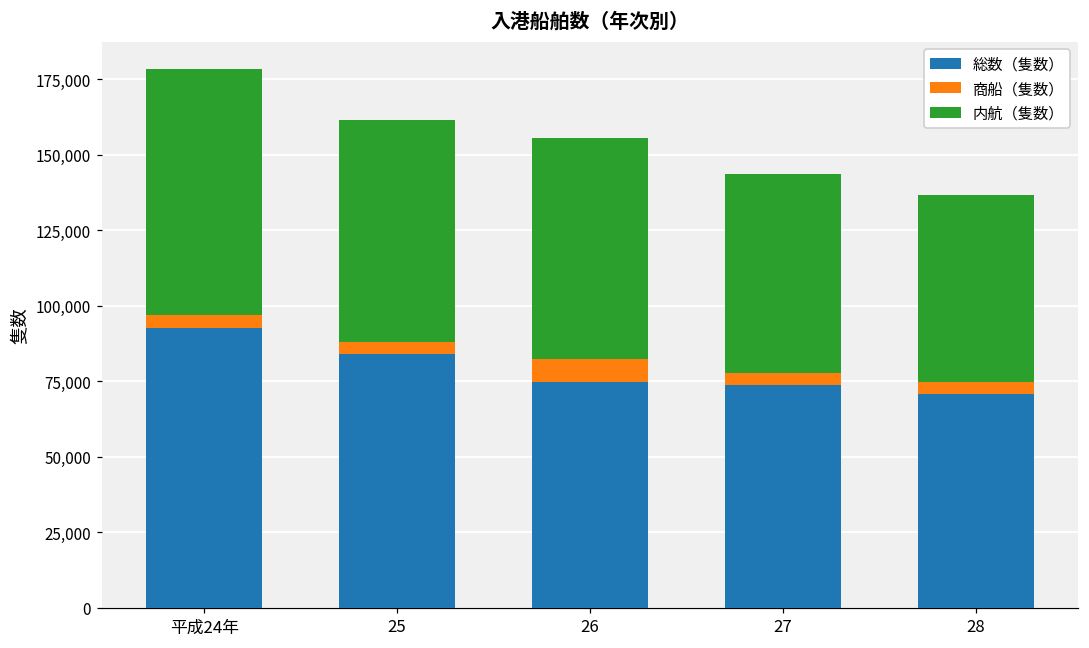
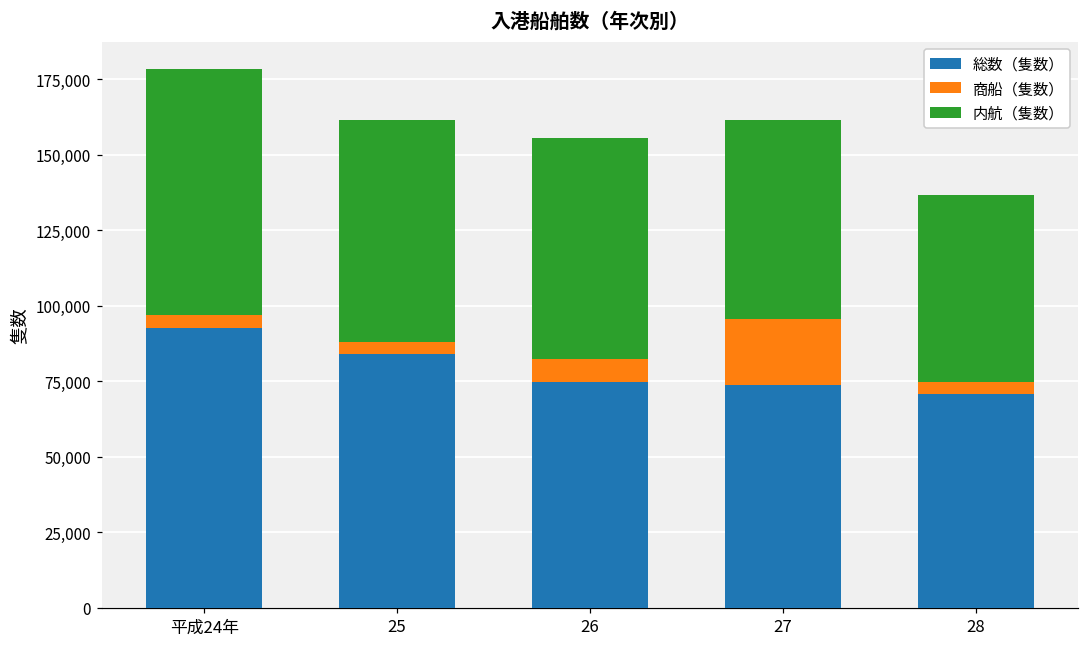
商船（隻数）, 27: 4,000 -> 22,000
